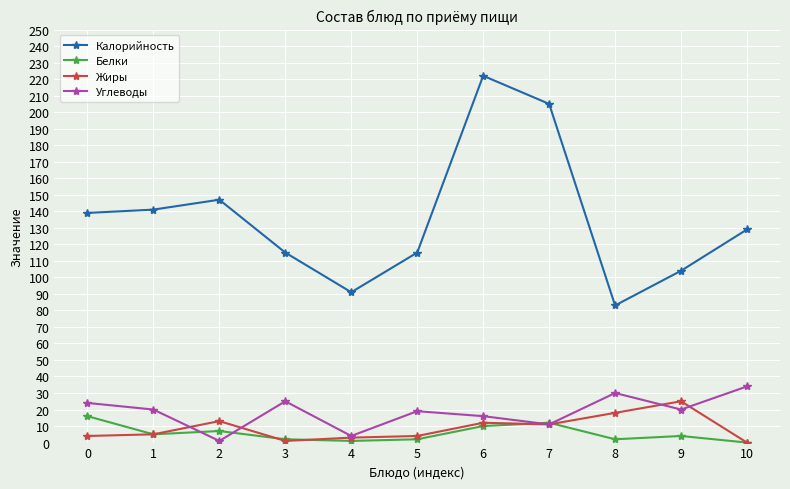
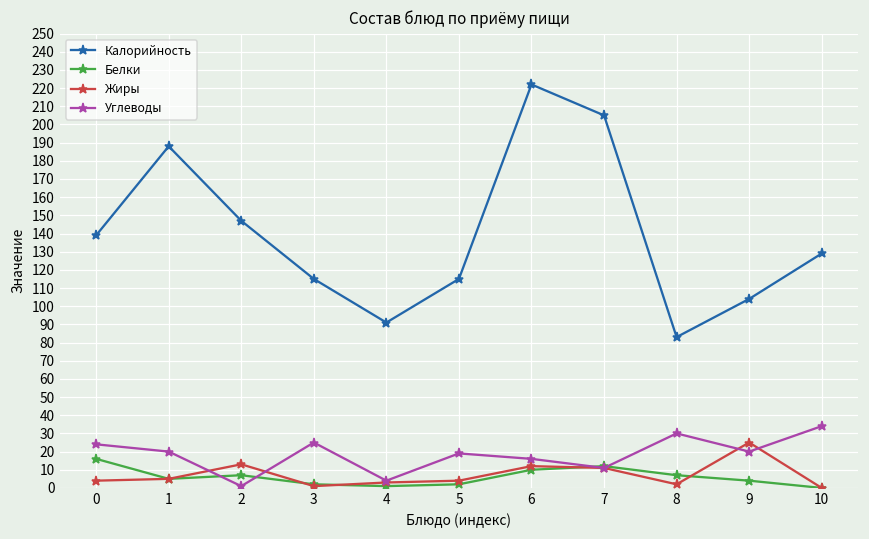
Калорийность, 1: 141 -> 188
Белки, 8: 2 -> 7
Жиры, 8: 18 -> 2
